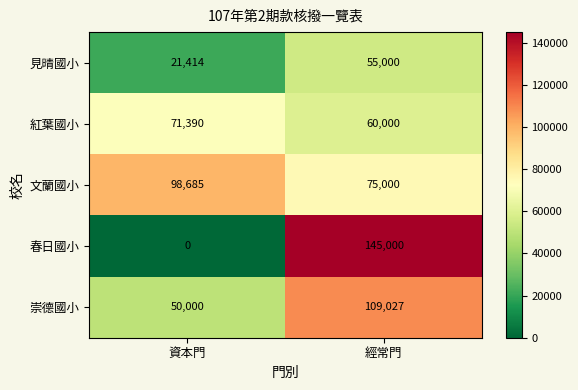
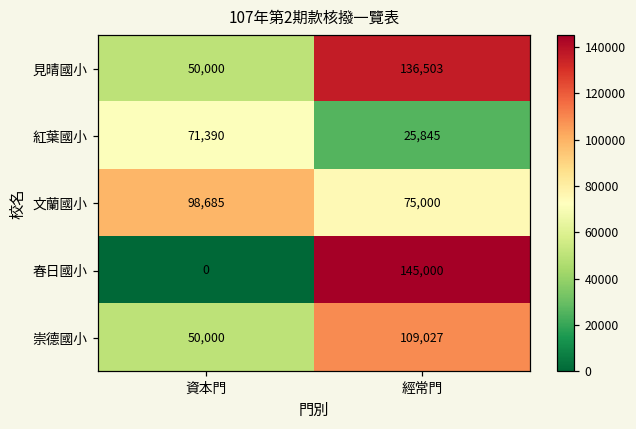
見晴國小, 資本門: 21,414 -> 50,000
見晴國小, 經常門: 55,000 -> 136,503
紅葉國小, 經常門: 60,000 -> 25,845
